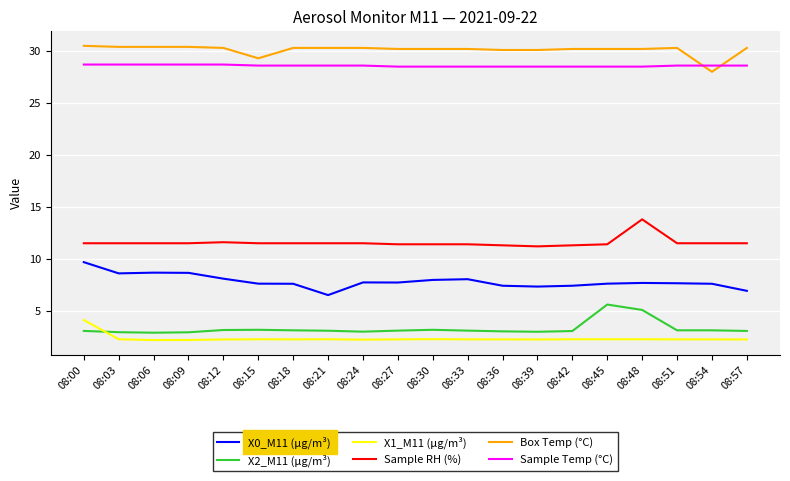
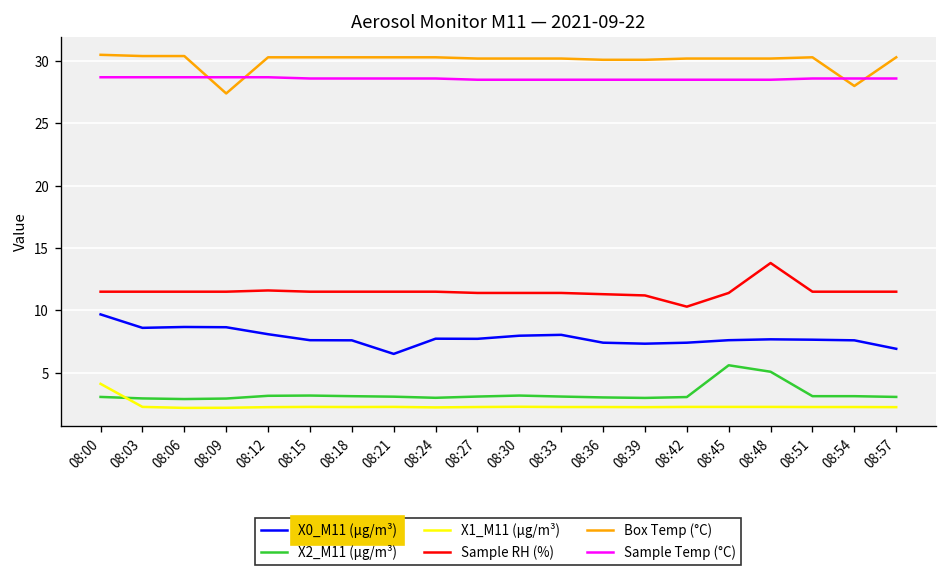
Box Temp (°C), 08:09: 30.4 -> 27.4
Box Temp (°C), 08:15: 29.3 -> 30.3
Sample RH (%), 08:42: 11.3 -> 10.3
